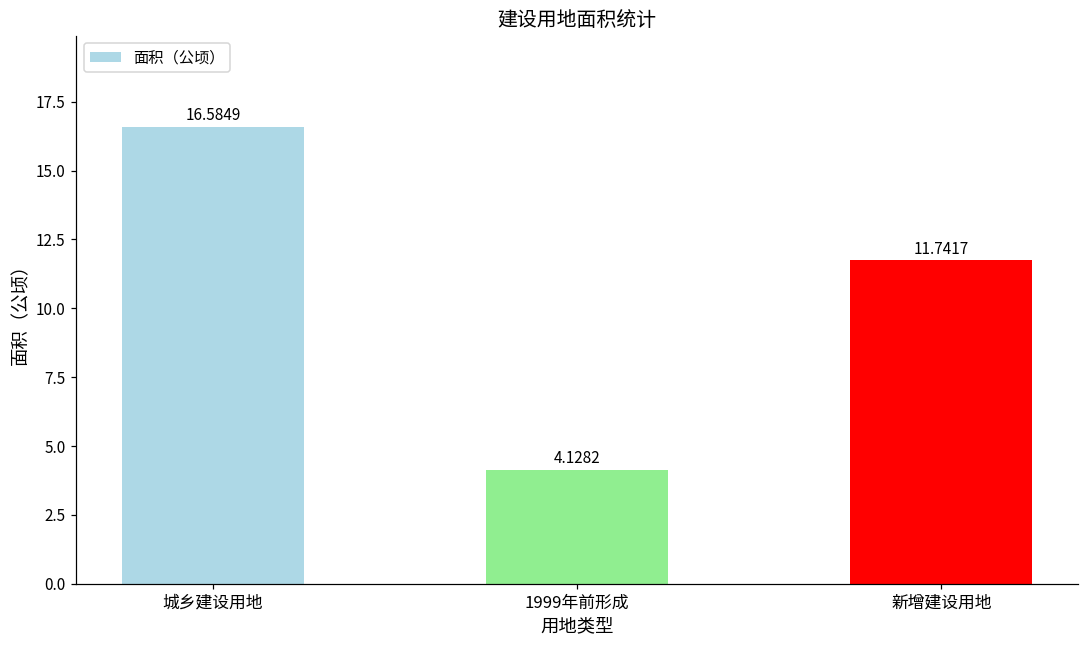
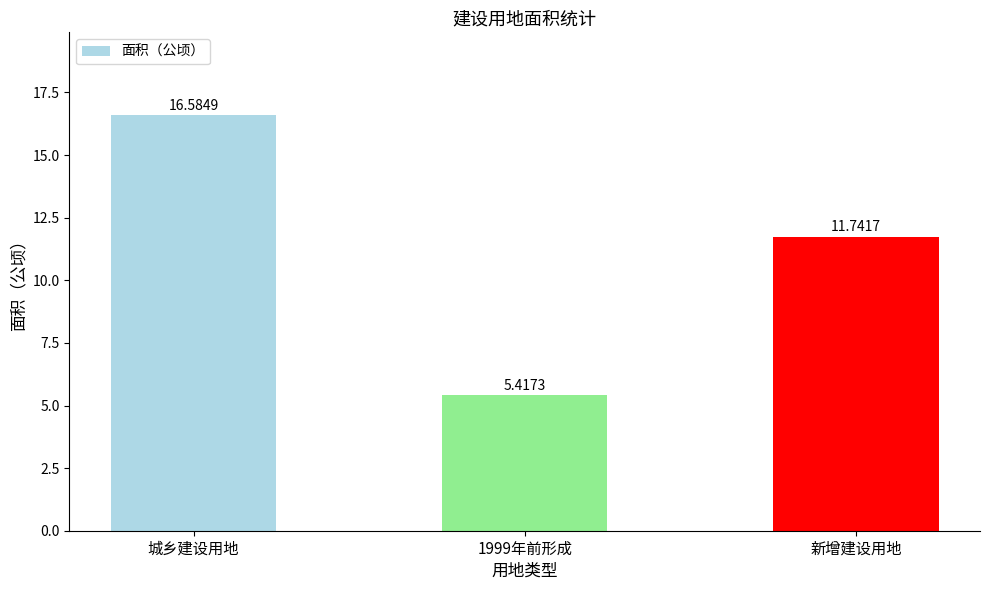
1999年前形成: 4.1282 -> 5.4173
